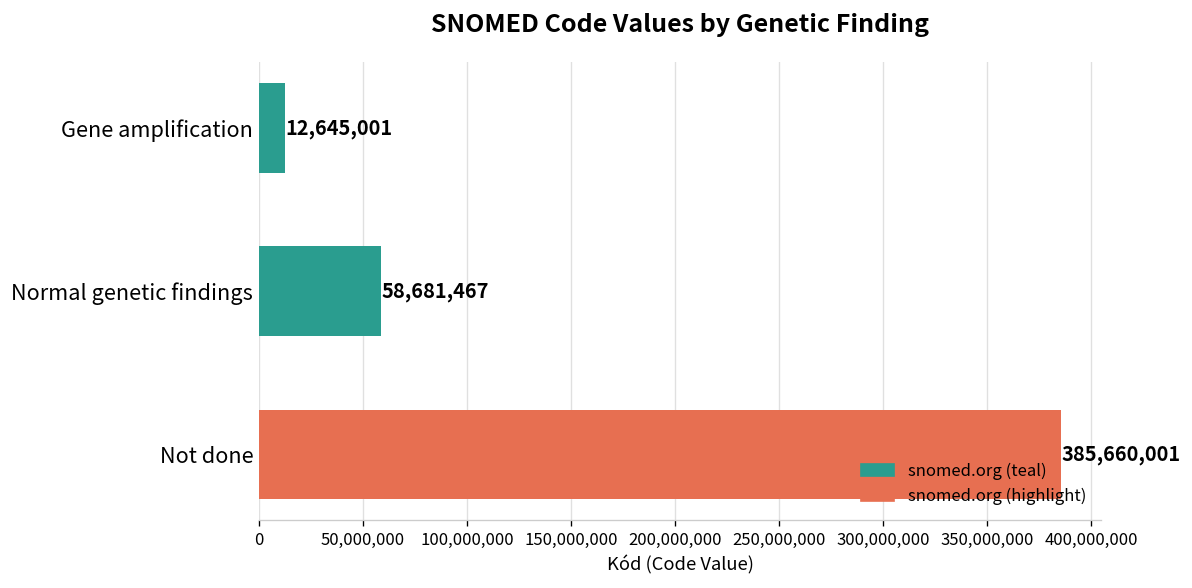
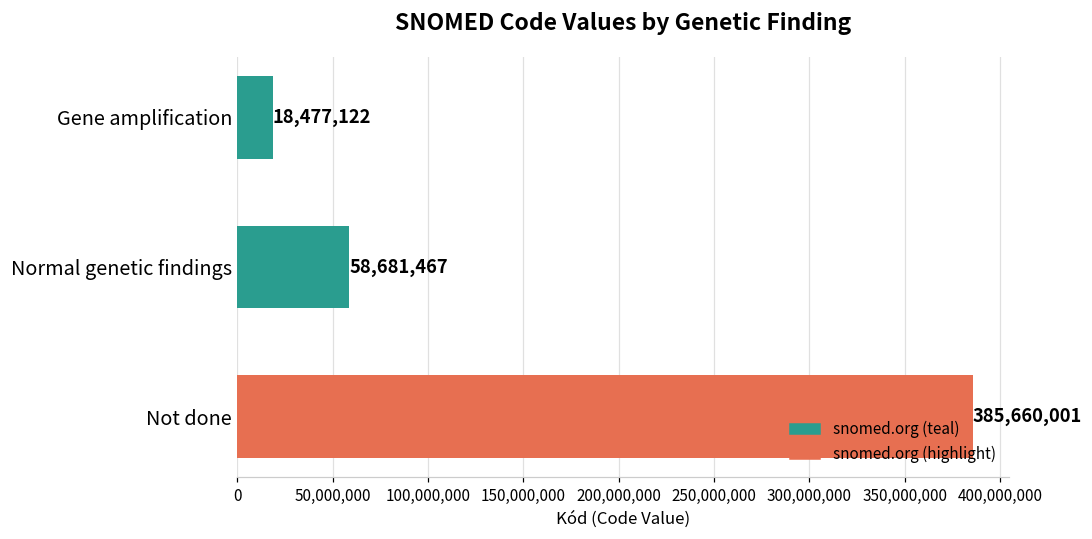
Gene amplification: 12,645,001 -> 18,477,122
